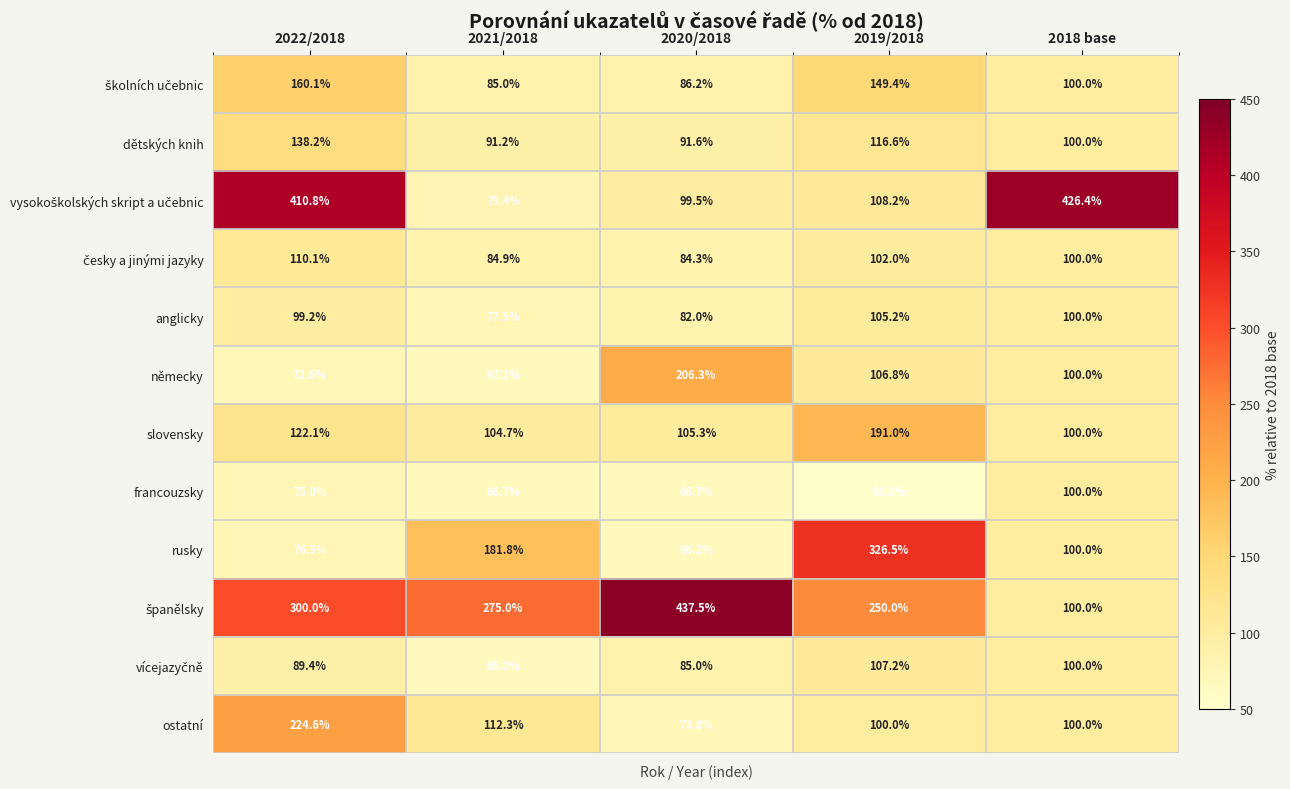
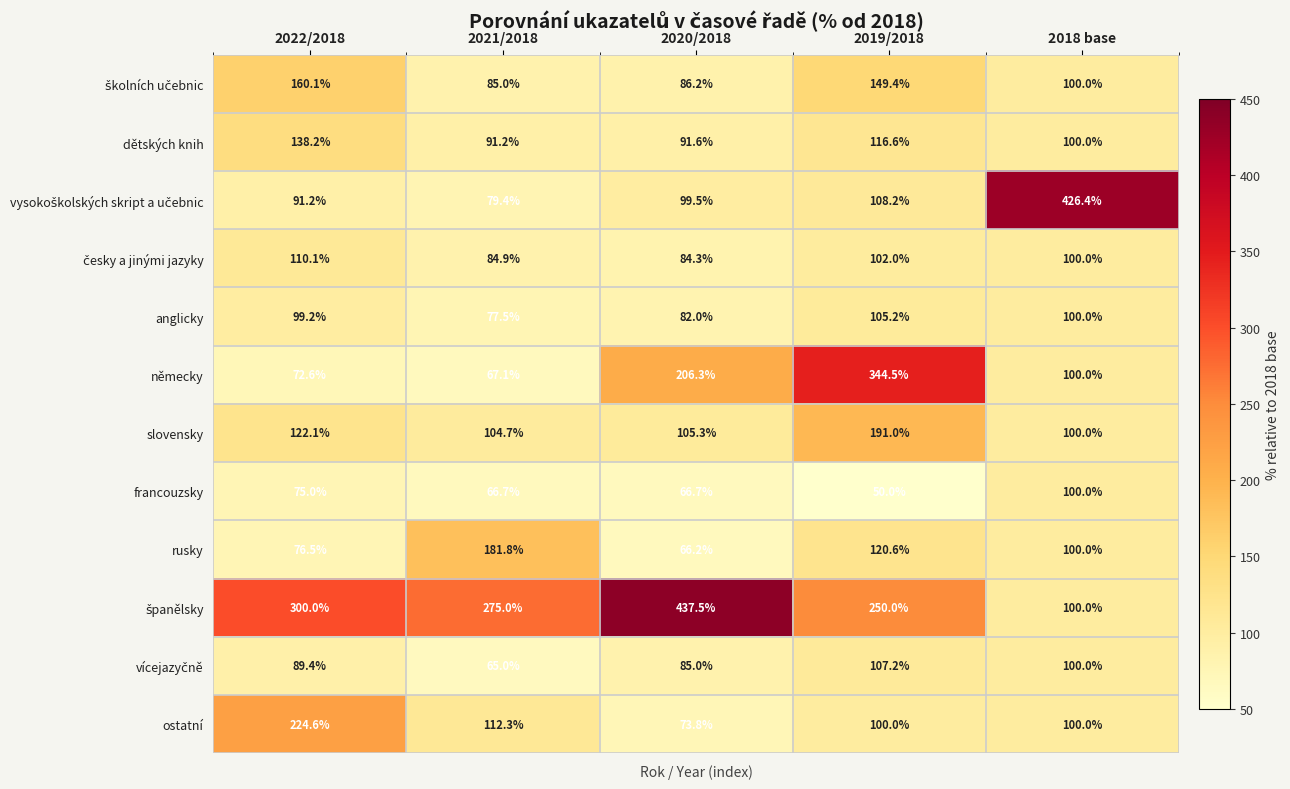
vysokoškolských skript a učebnic, 2022/2018: 410.8% -> 91.2%
německy, 2019/2018: 106.8% -> 344.5%
rusky, 2019/2018: 326.5% -> 120.6%
